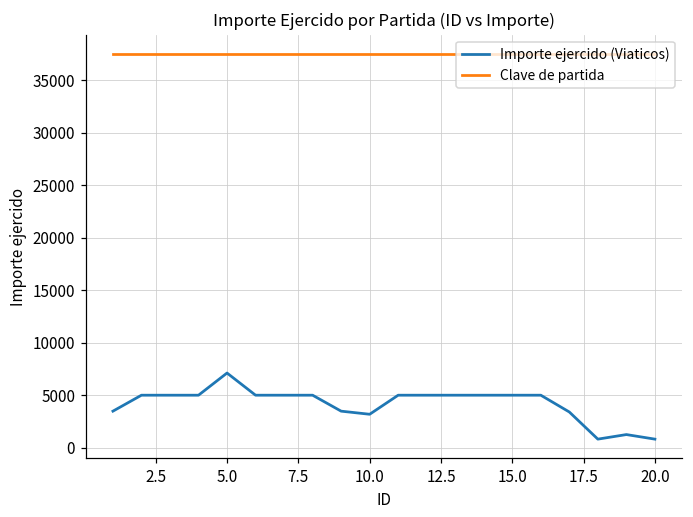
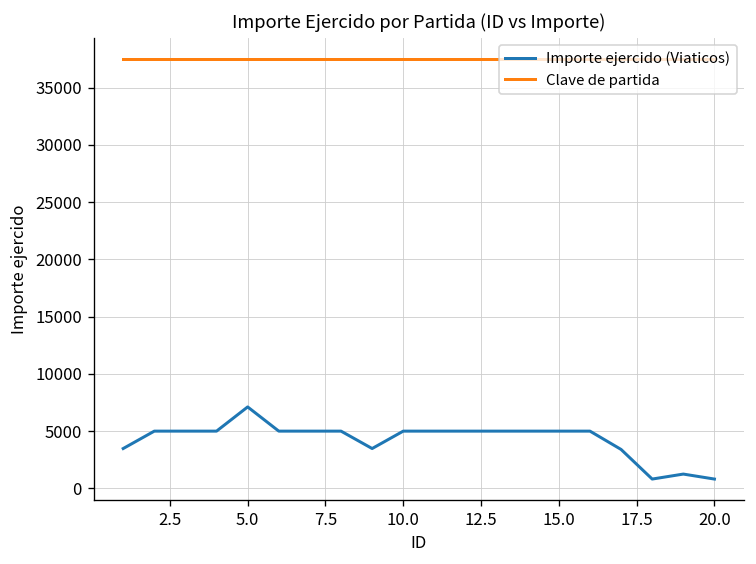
Importe ejercido (Viaticos), 10.0: 3000 -> 5000
